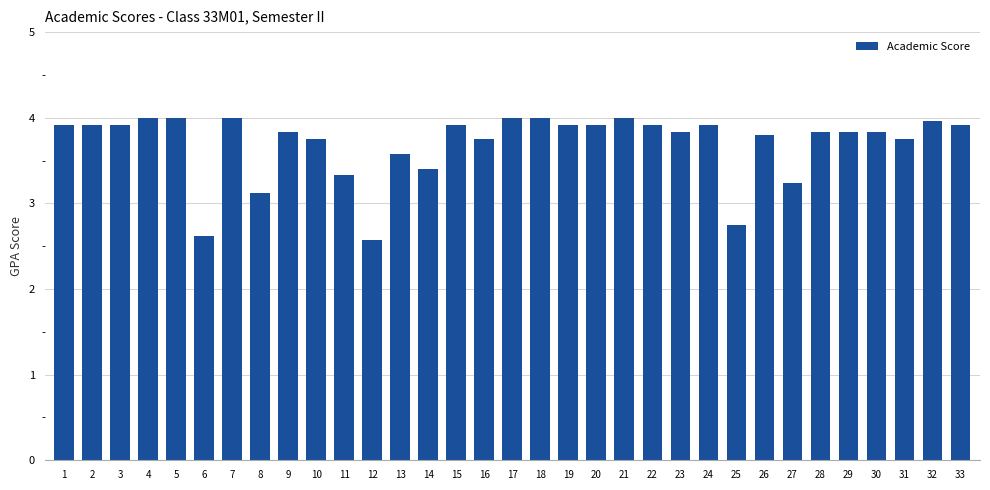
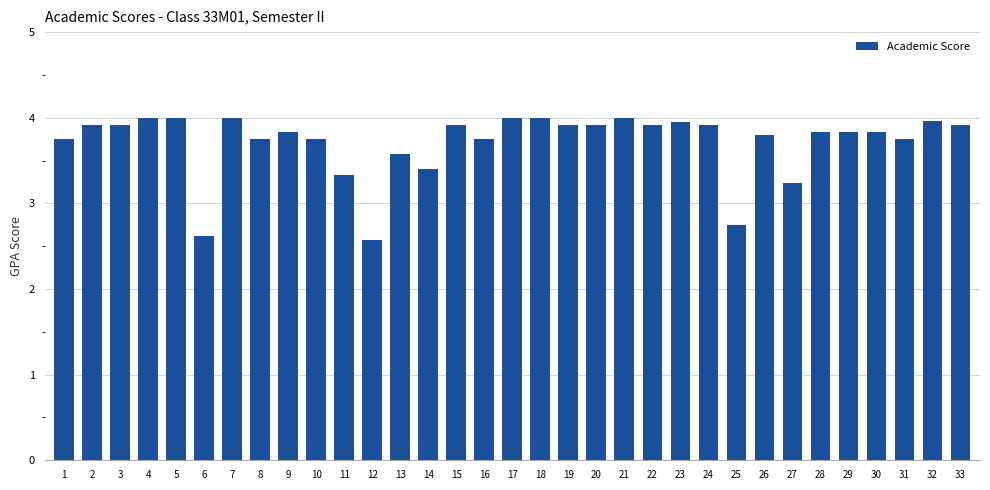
1: 3.9 -> 3.8
8: 3.1 -> 3.8
23: 3.8 -> 4.0
